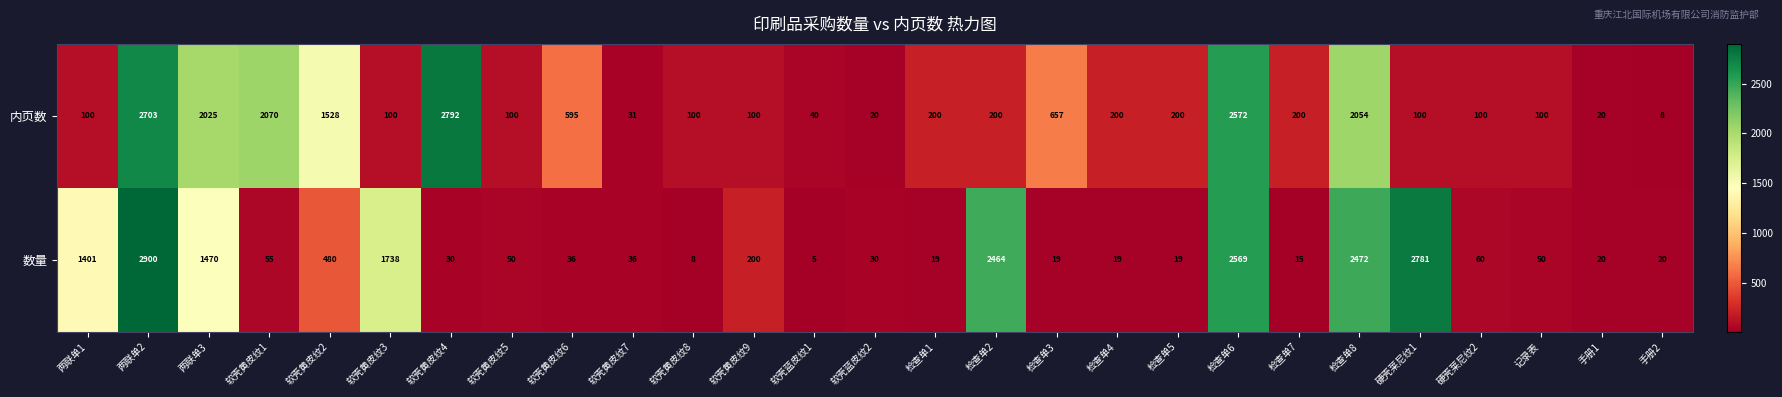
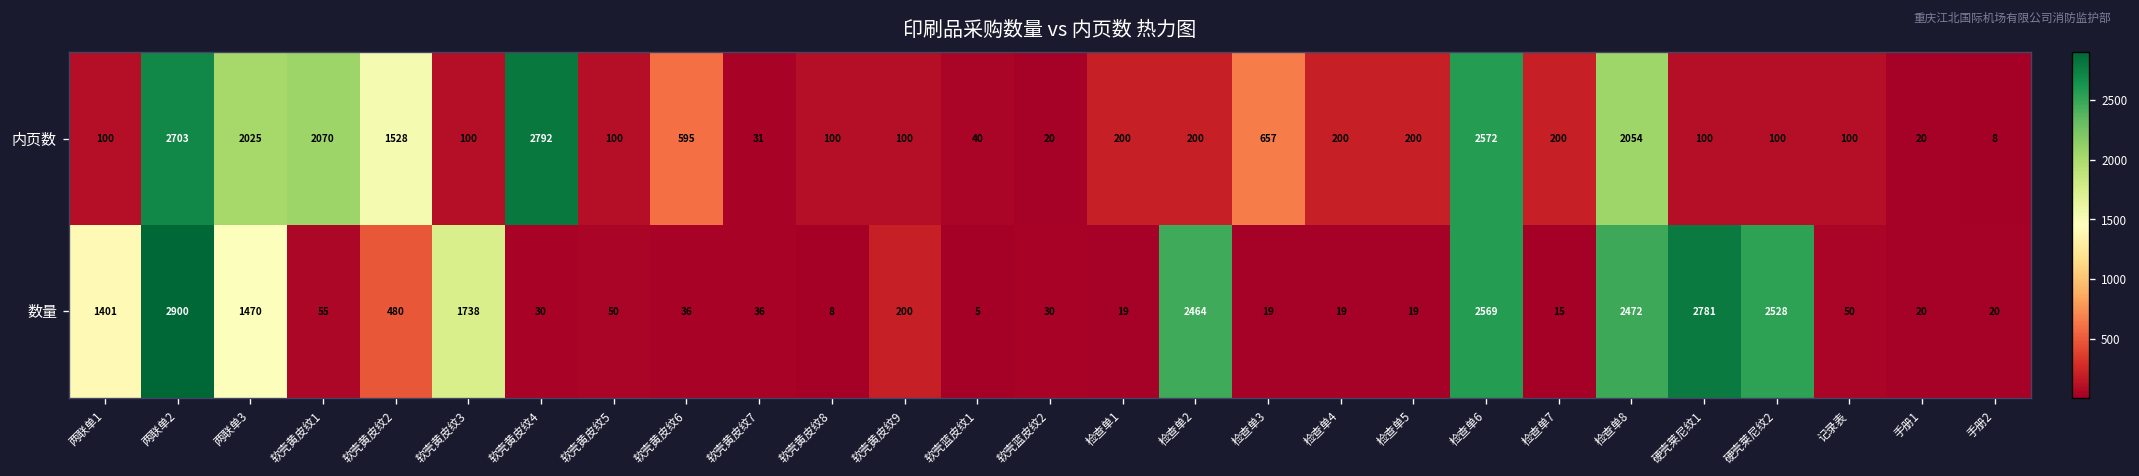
数量, 硬壳莱尼纹2: 60 -> 2528
